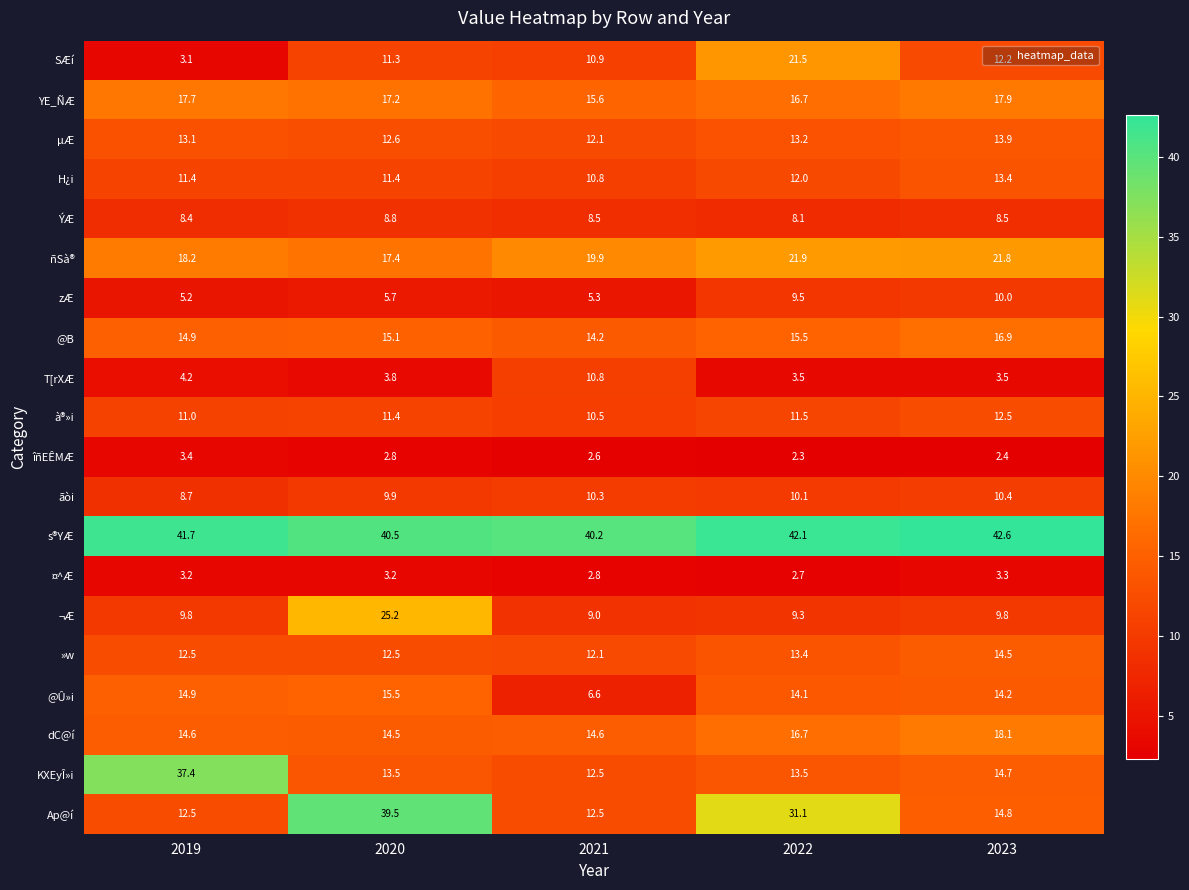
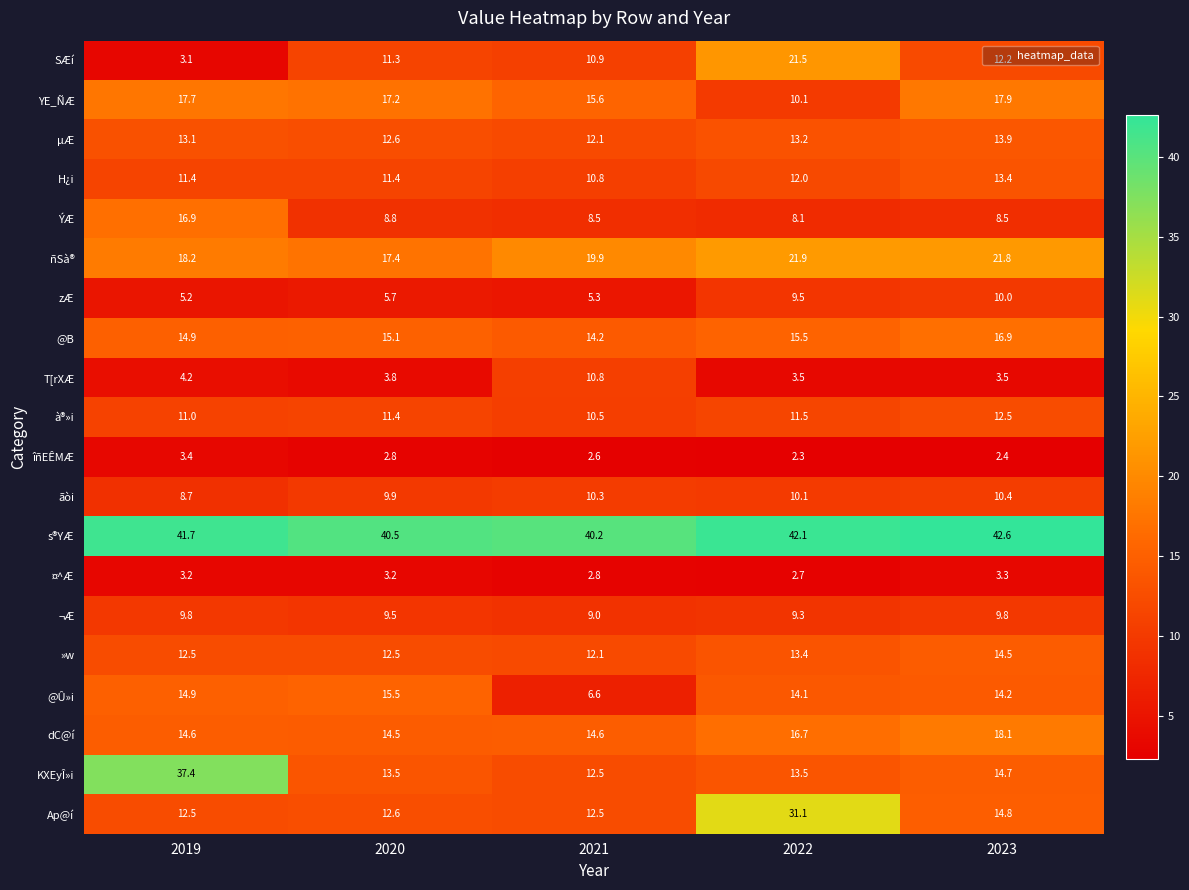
YE_ÑÆ, 2022: 16.7 -> 10.1
ÝÆ, 2019: 8.4 -> 16.9
¬Æ, 2020: 25.2 -> 9.5
Ap@í, 2020: 39.5 -> 12.6
